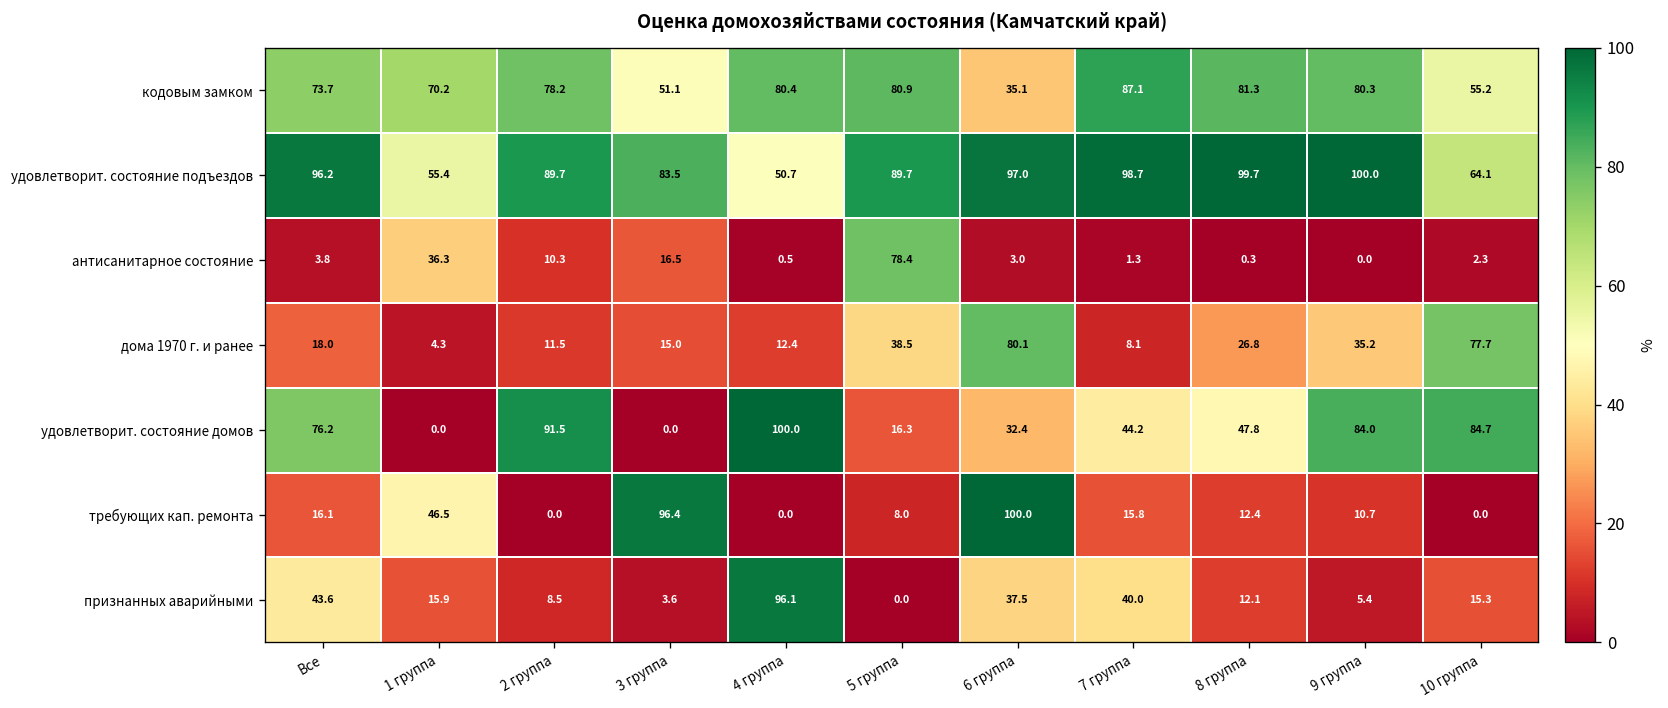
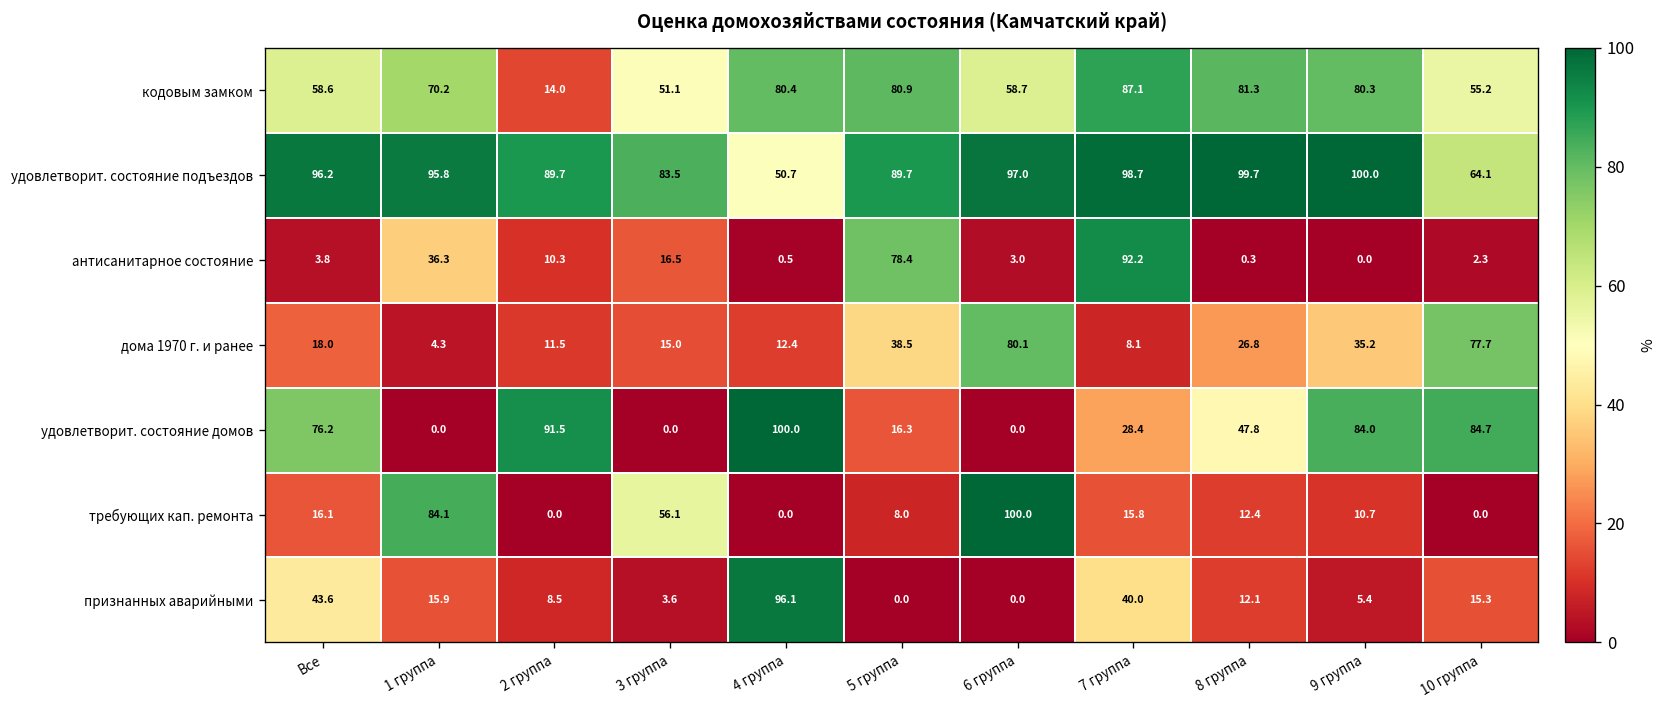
кодовым замком, Все: 73.7 -> 58.6
кодовым замком, 2 группа: 78.2 -> 14.0
кодовым замком, 6 группа: 35.1 -> 58.7
удовлетворит. состояние подъездов, 1 группа: 55.4 -> 95.8
антисанитарное состояние, 7 группа: 1.3 -> 92.2
удовлетворит. состояние домов, 6 группа: 32.4 -> 0.0
удовлетворит. состояние домов, 7 группа: 44.2 -> 28.4
требующих кап. ремонта, 1 группа: 46.5 -> 84.1
требующих кап. ремонта, 3 группа: 96.4 -> 56.1
признанных аварийными, 6 группа: 37.5 -> 0.0
